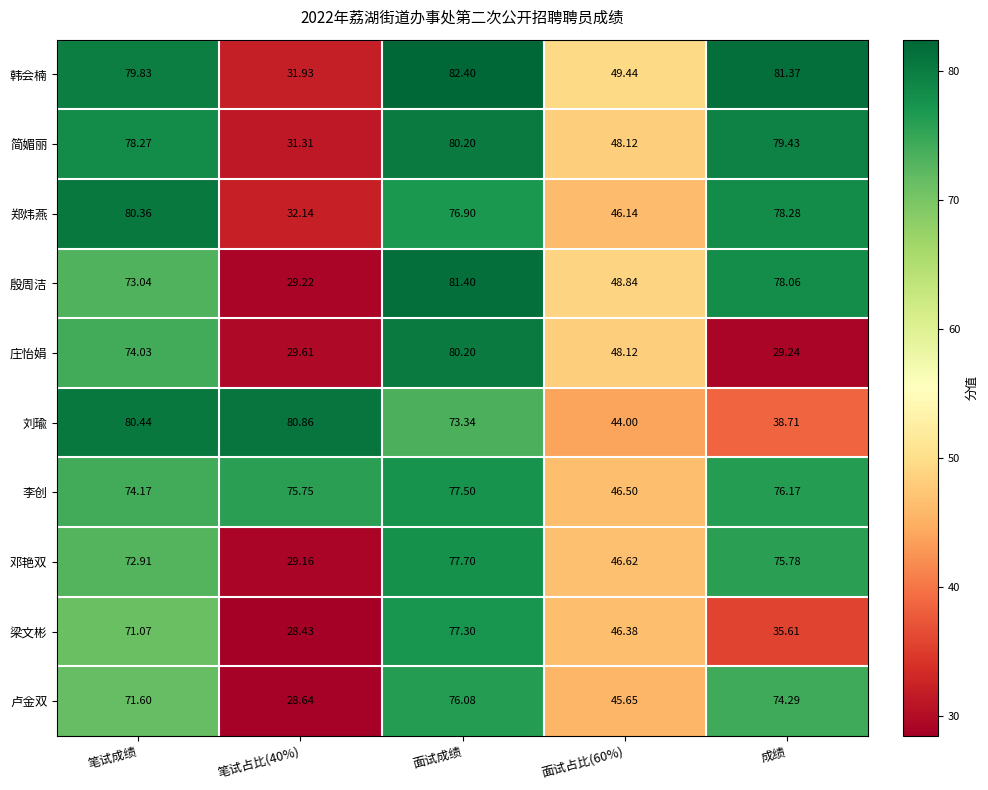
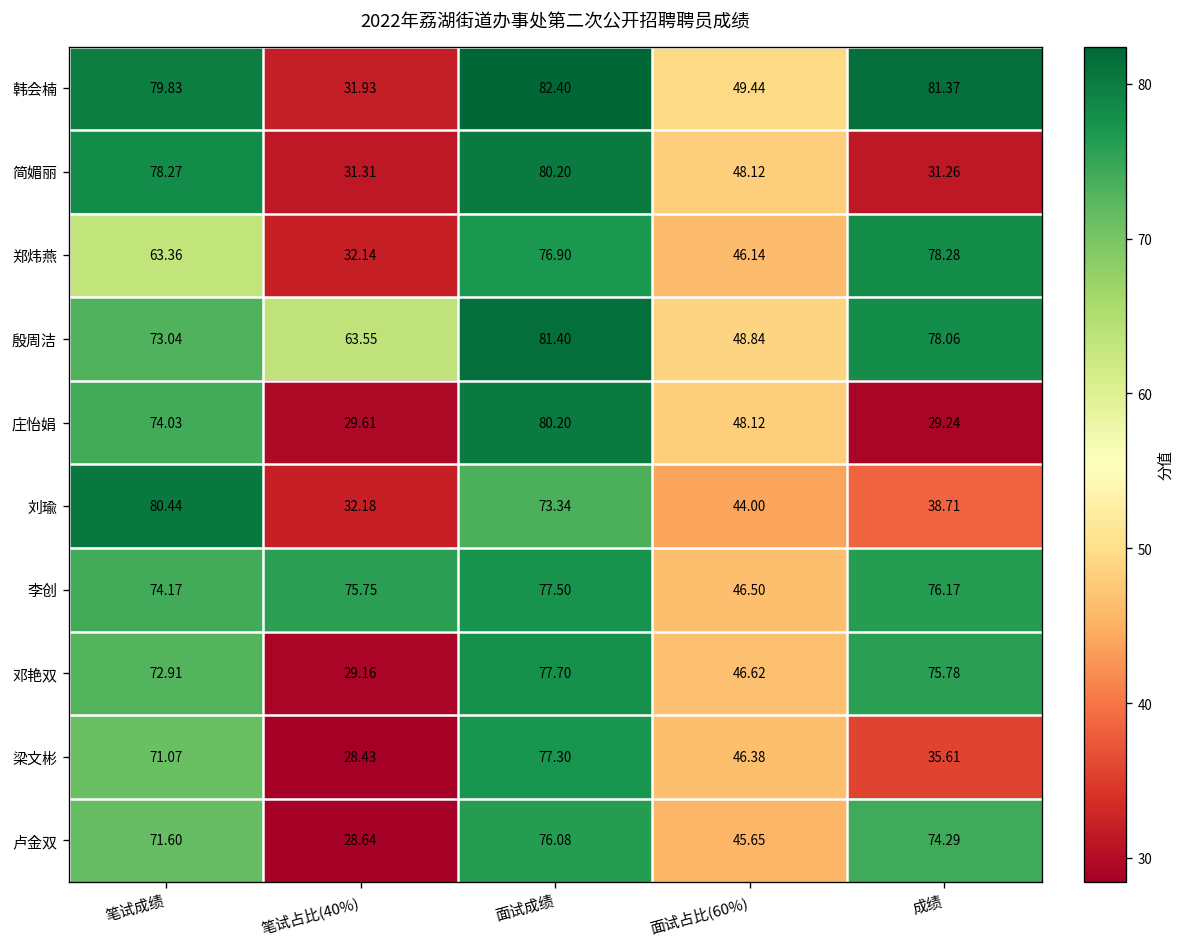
简媚丽, 成绩: 79.43 -> 31.26
郑炜燕, 笔试成绩: 80.36 -> 63.36
殷周洁, 笔试占比(40%): 29.22 -> 63.55
刘瑜, 笔试占比(40%): 80.86 -> 32.18
